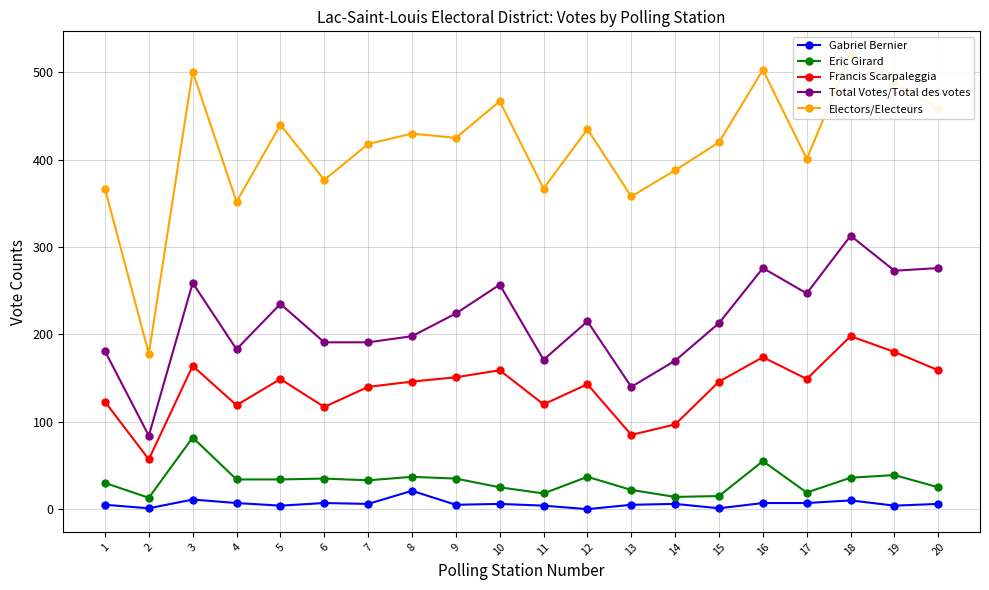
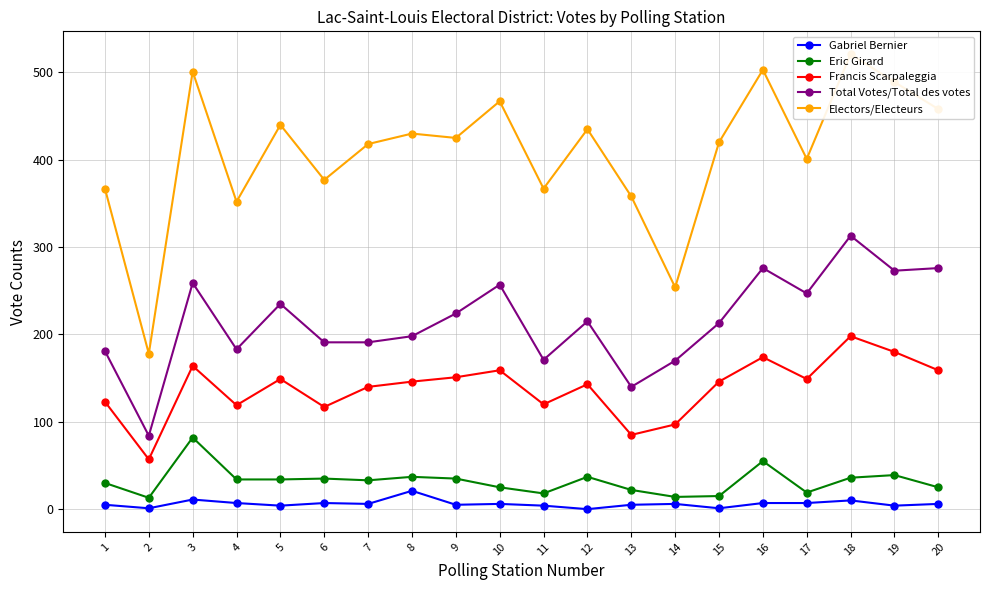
Electors/Electeurs, 14: 390 -> 250
